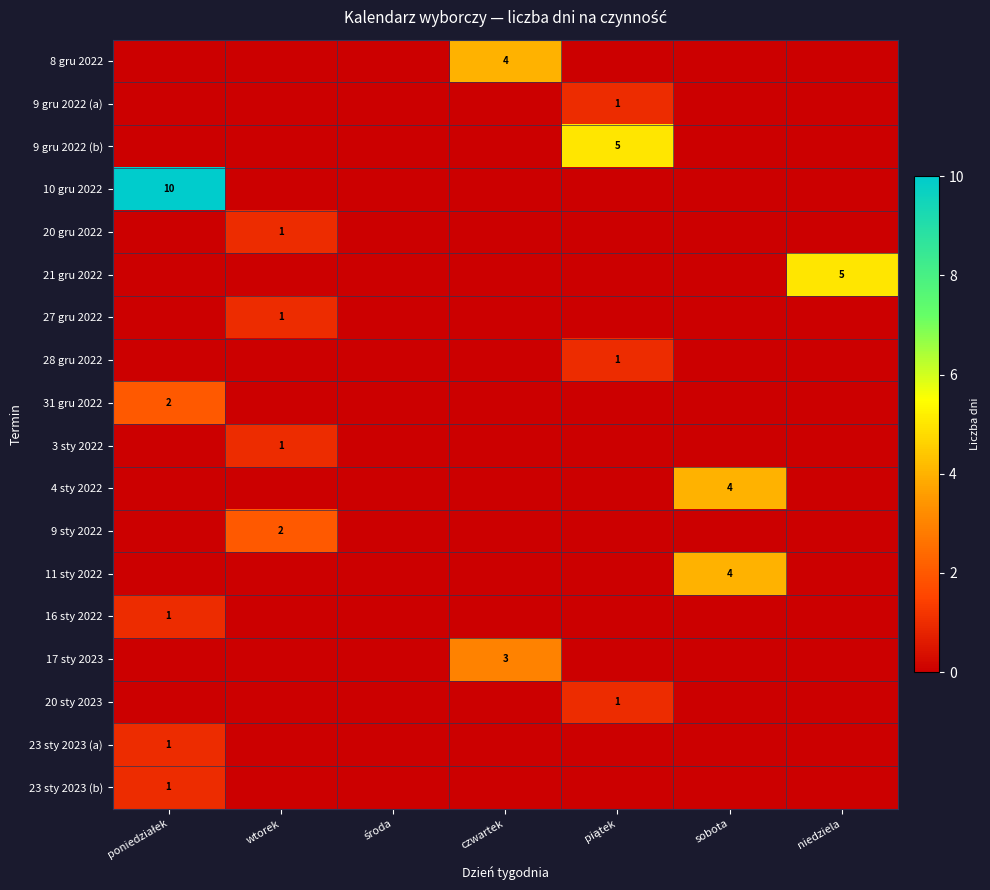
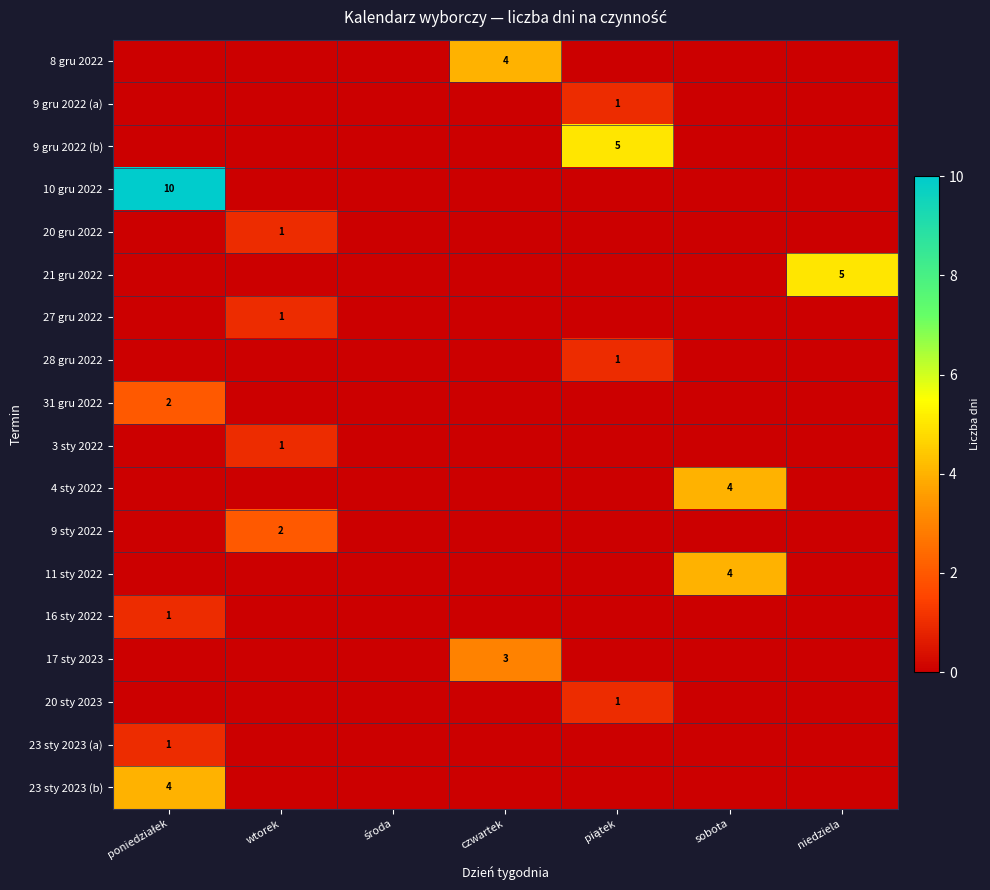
23 sty 2023 (b), poniedziałek: 1 -> 4
